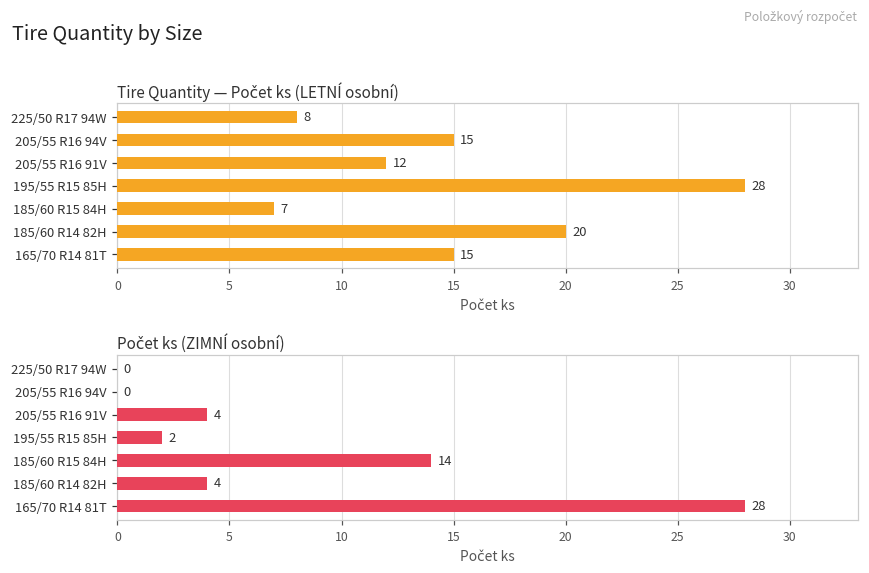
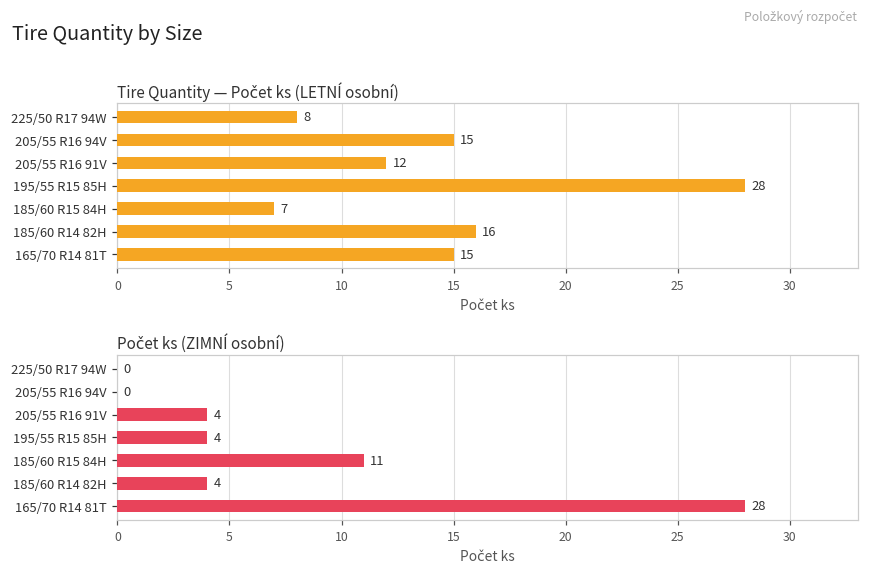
Tire Quantity — Počet ks (LETNÍ osobní), 185/60 R14 82H: 20 -> 16
Počet ks (ZIMNÍ osobní), 195/55 R15 85H: 2 -> 4
Počet ks (ZIMNÍ osobní), 185/60 R15 84H: 14 -> 11
